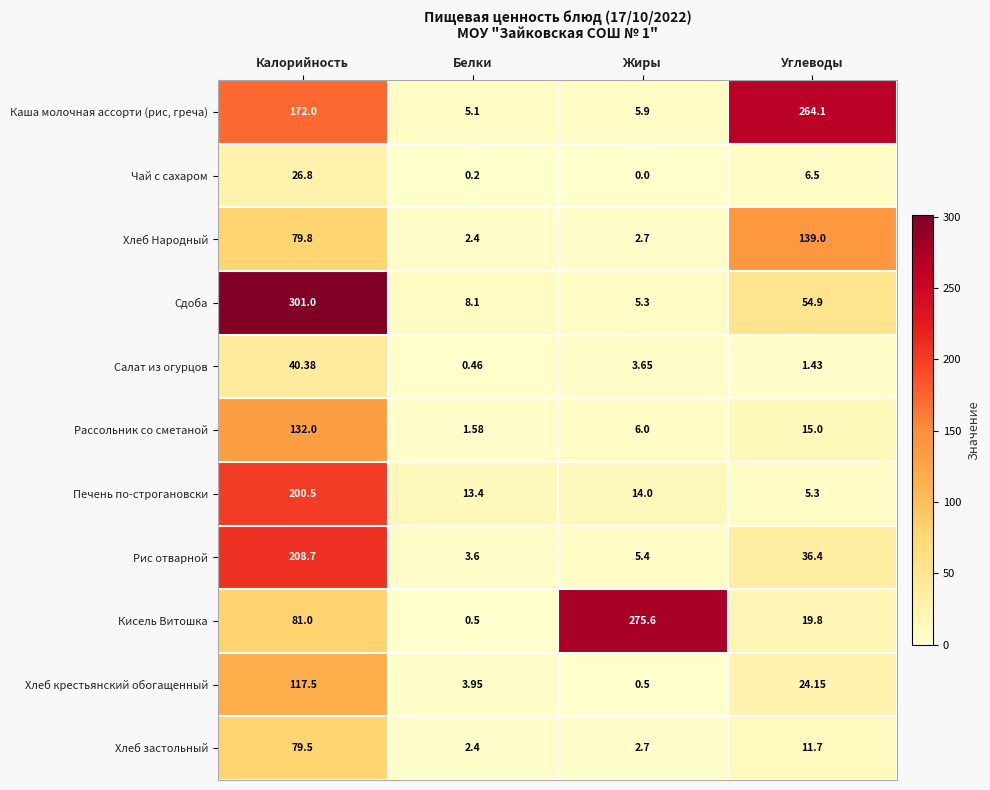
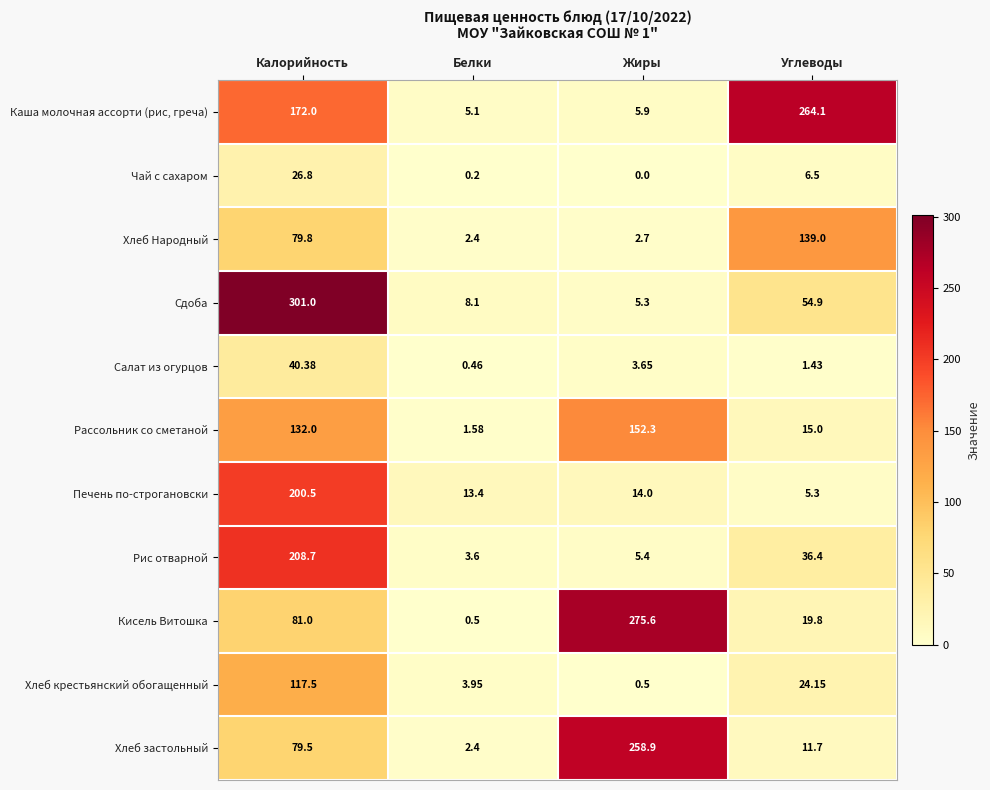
Рассольник со сметаной, Жиры: 6.0 -> 152.3
Хлеб застольный, Жиры: 2.7 -> 258.9
